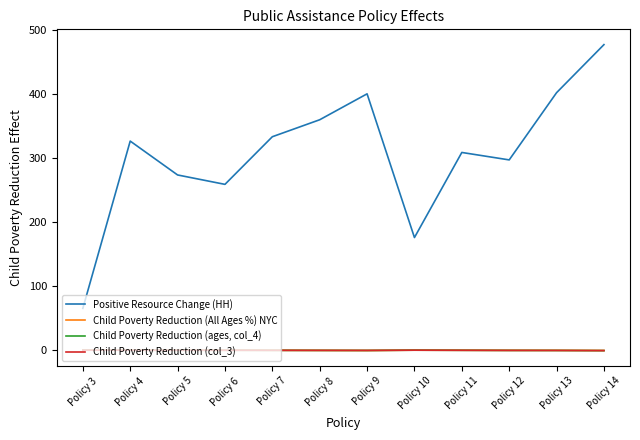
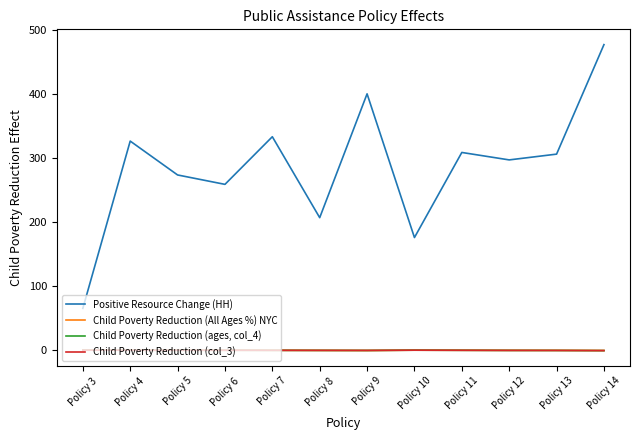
Positive Resource Change (HH), Policy 8: 360 -> 210
Positive Resource Change (HH), Policy 13: 400 -> 310
